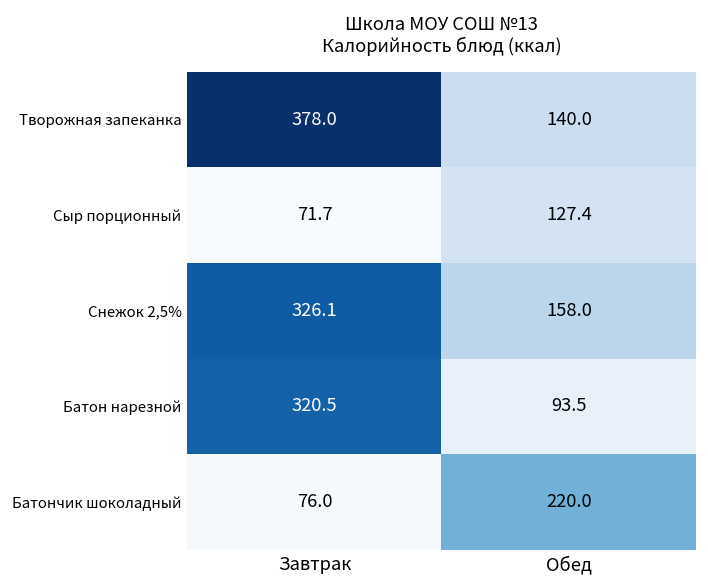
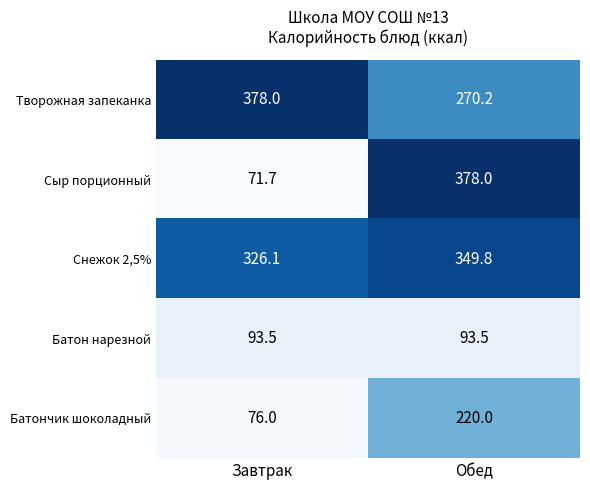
Творожная запеканка, Обед: 140.0 -> 270.2
Сыр порционный, Обед: 127.4 -> 378.0
Снежок 2,5%, Обед: 158.0 -> 349.8
Батон нарезной, Завтрак: 320.5 -> 93.5
